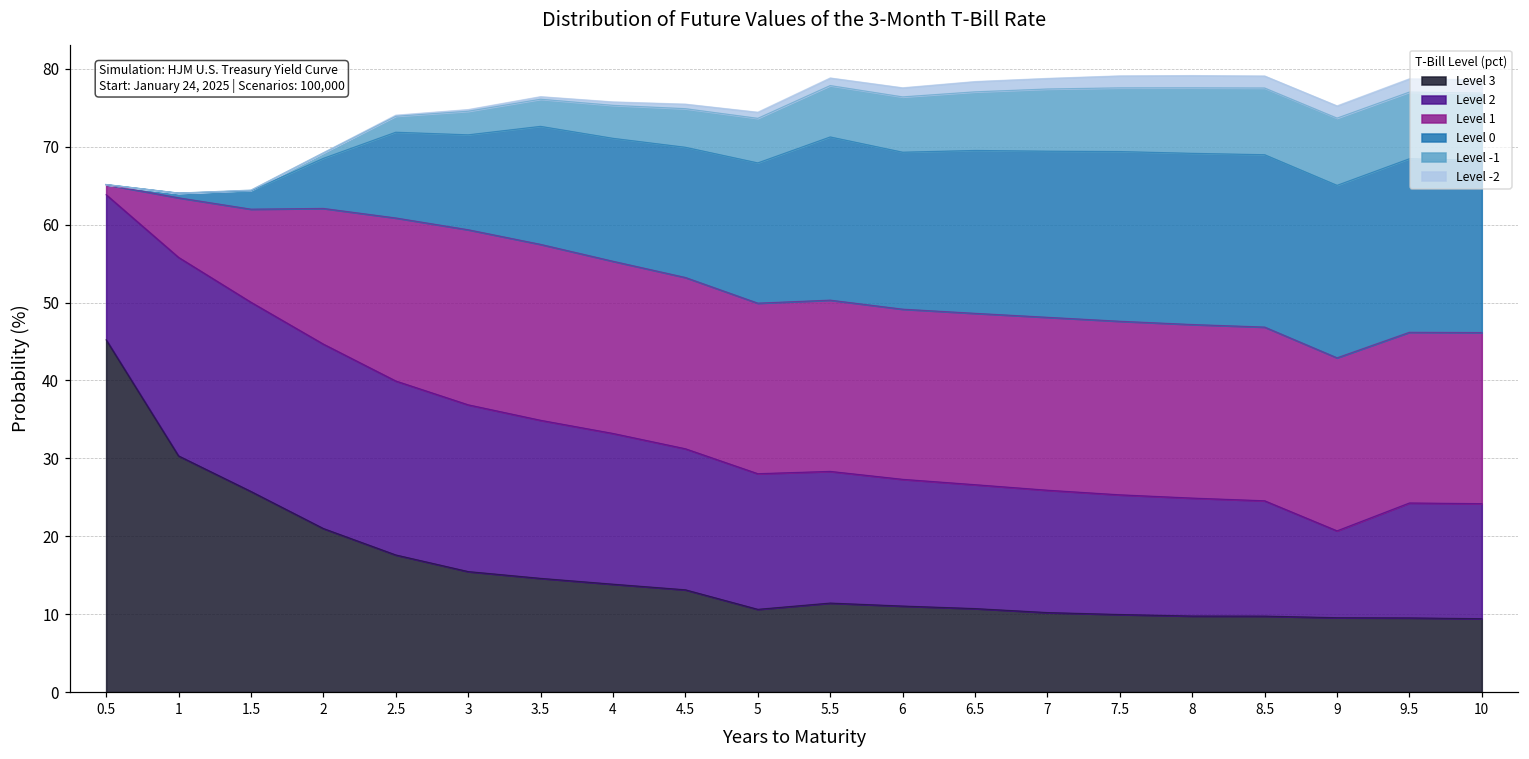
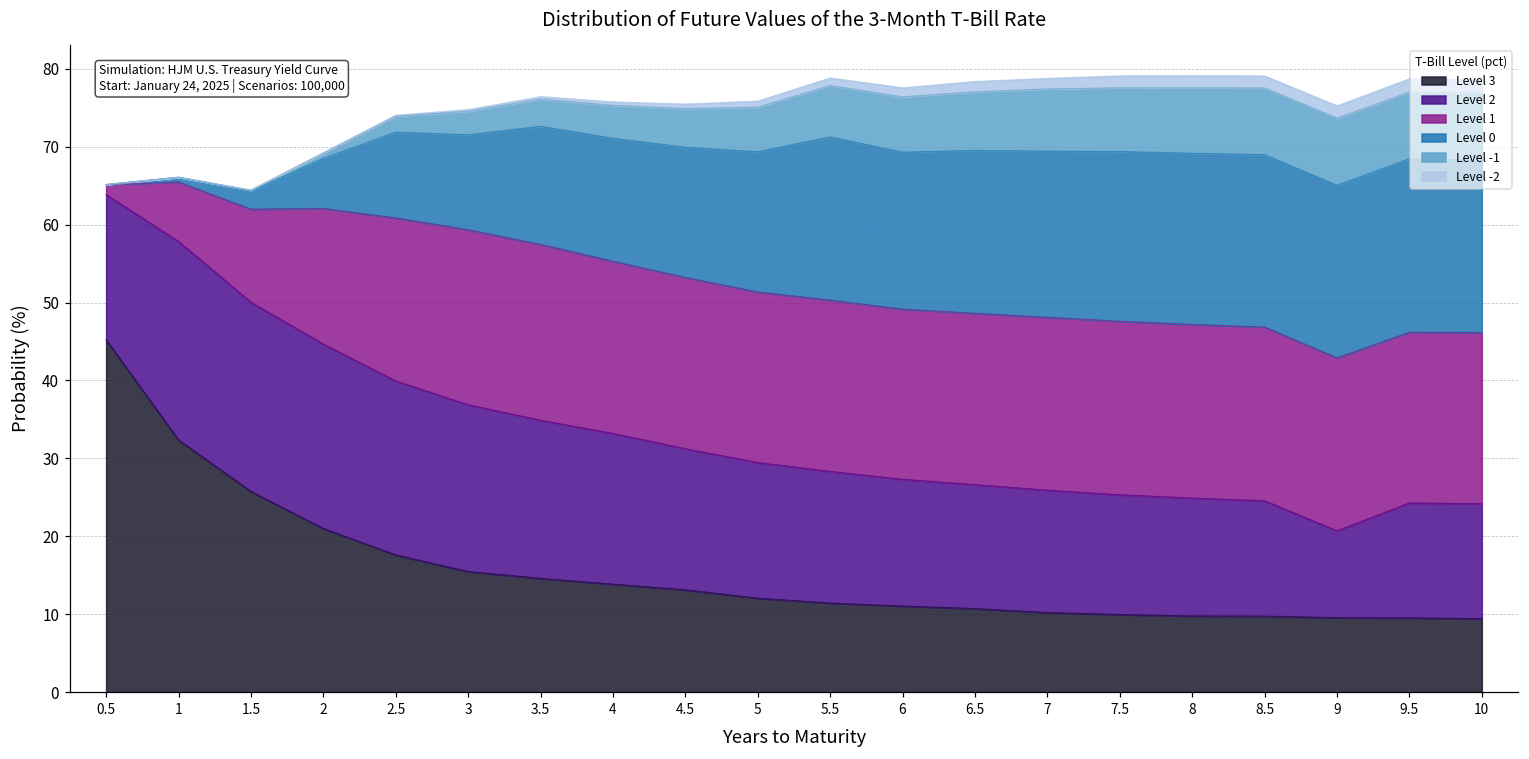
Level 3, 1: 30 -> 32
Level 3, 5: 11 -> 12
